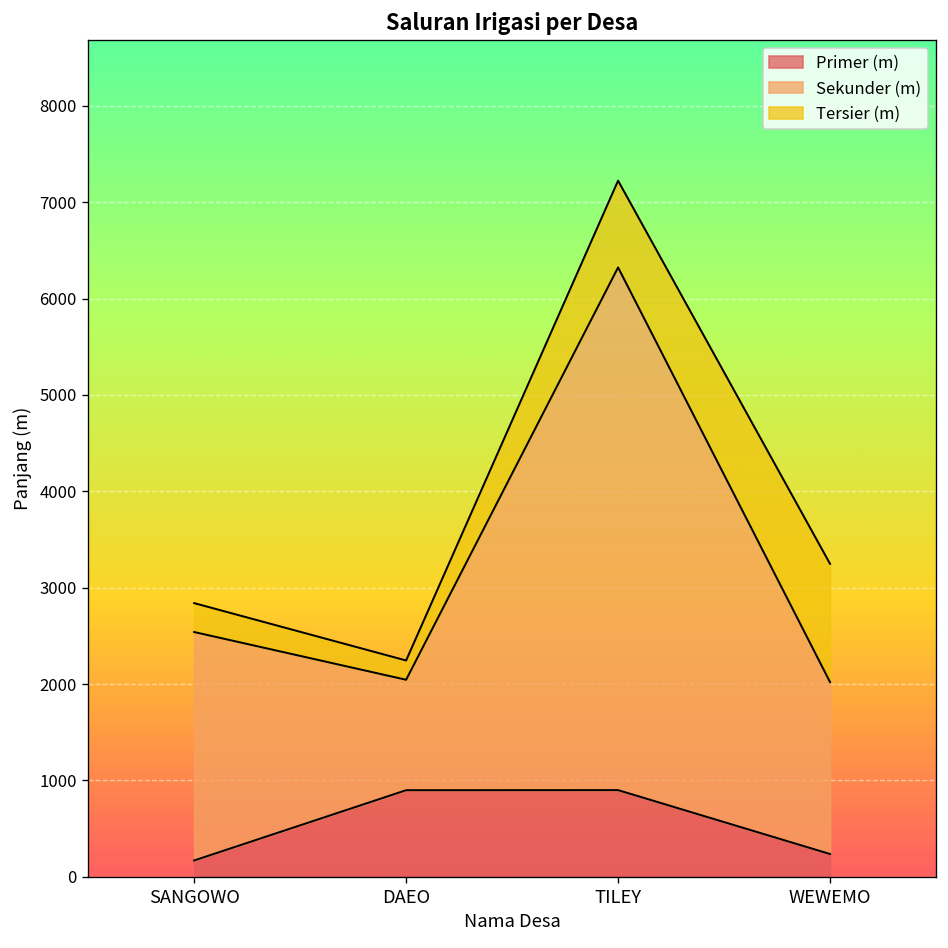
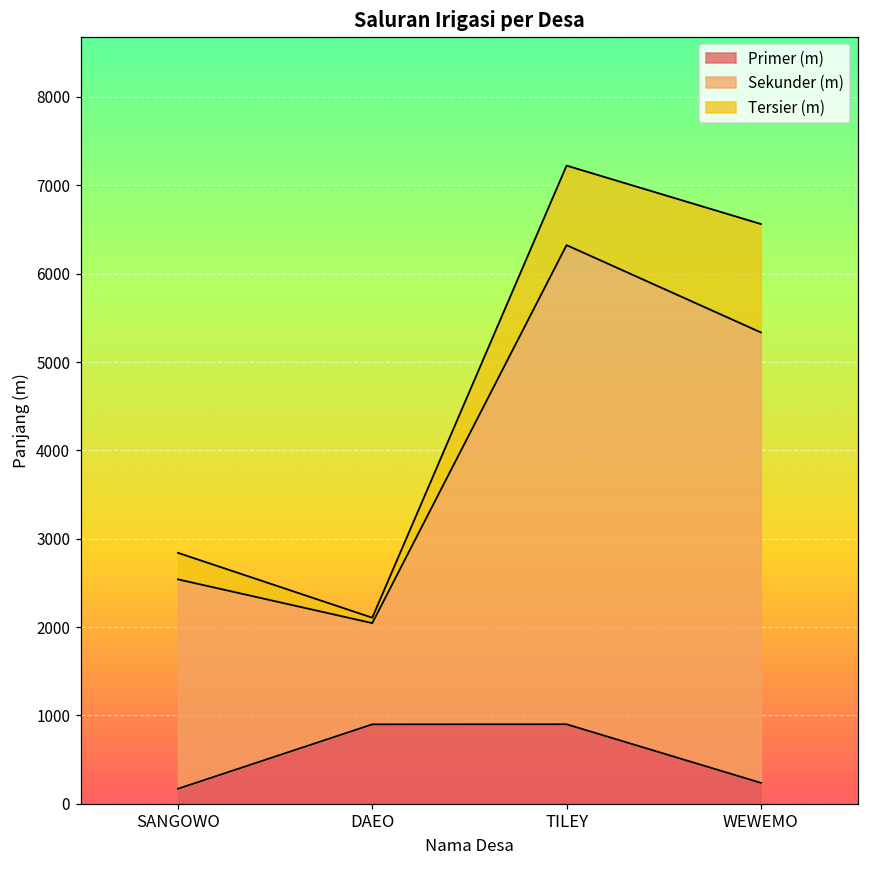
Tersier (m), DAEO: 200 -> 100
Sekunder (m), WEWEMO: 1800 -> 5100
